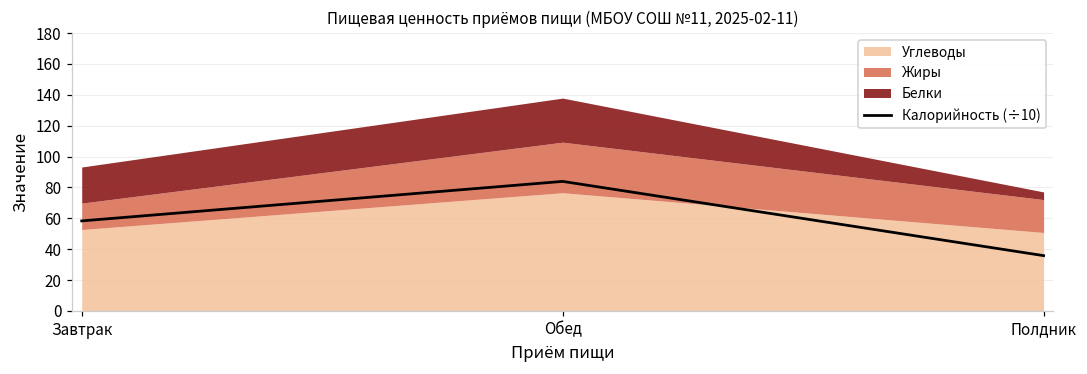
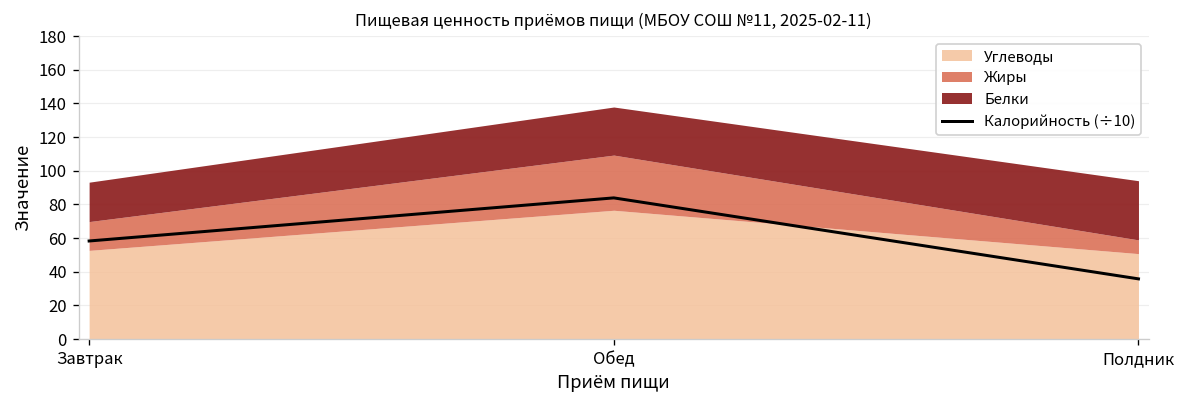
Жиры, Полдник: 21 -> 8
Белки, Полдник: 5 -> 35
